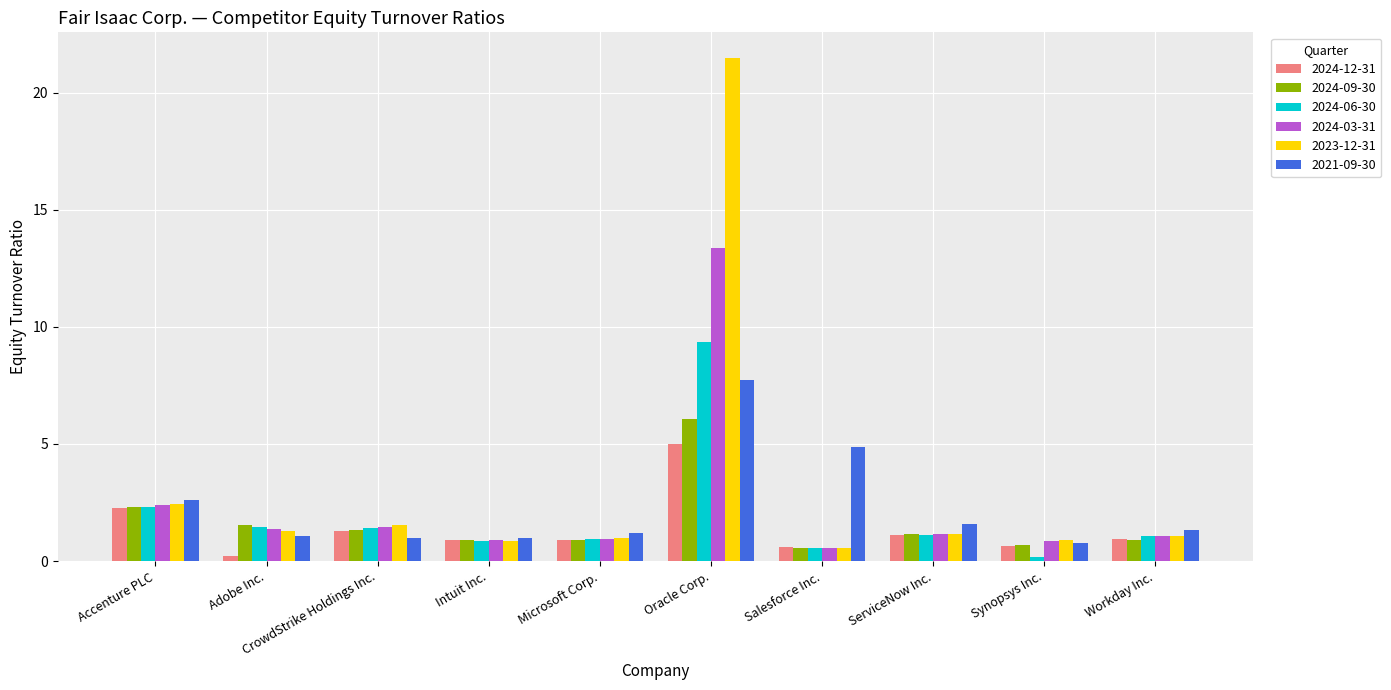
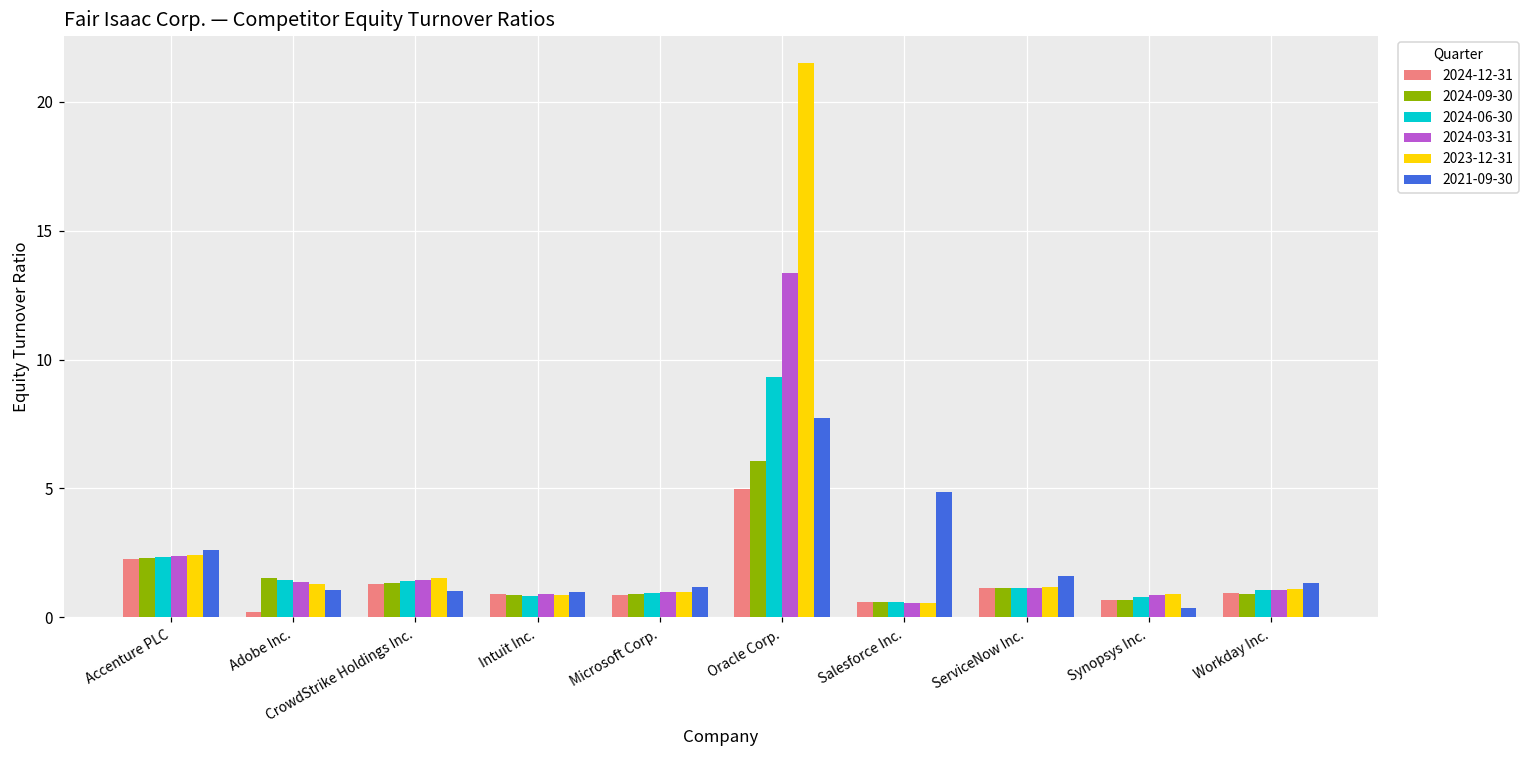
2024-06-30, Synopsys Inc.: 0.2 -> 0.8
2021-09-30, Synopsys Inc.: 0.8 -> 0.4
